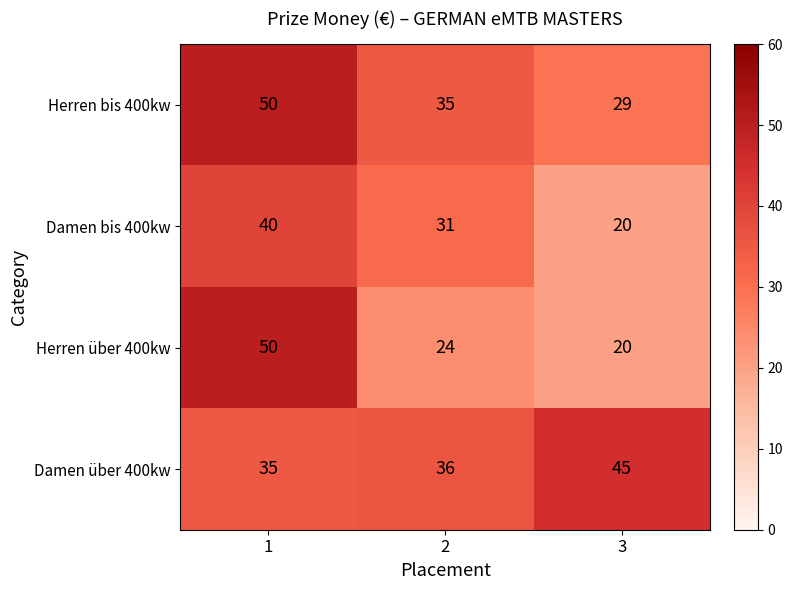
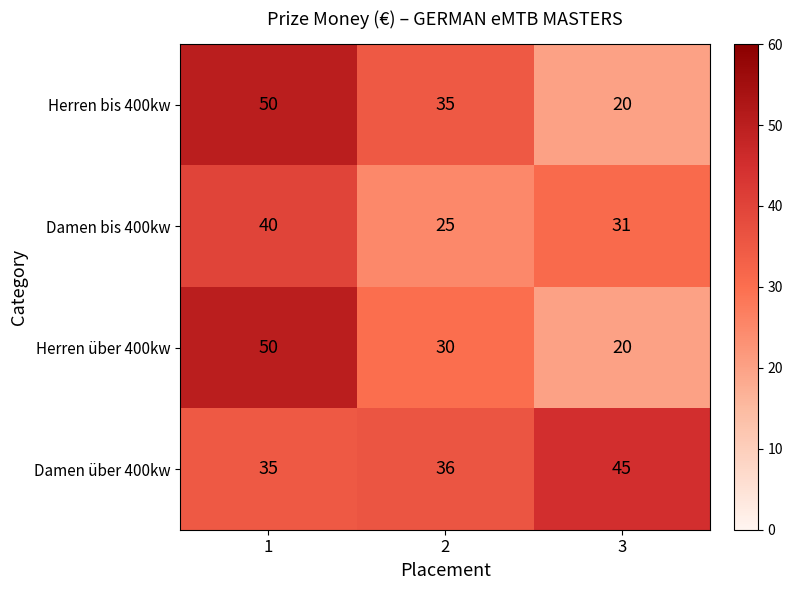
Herren bis 400kw, 3: 29 -> 20
Damen bis 400kw, 2: 31 -> 25
Damen bis 400kw, 3: 20 -> 31
Herren über 400kw, 2: 24 -> 30
